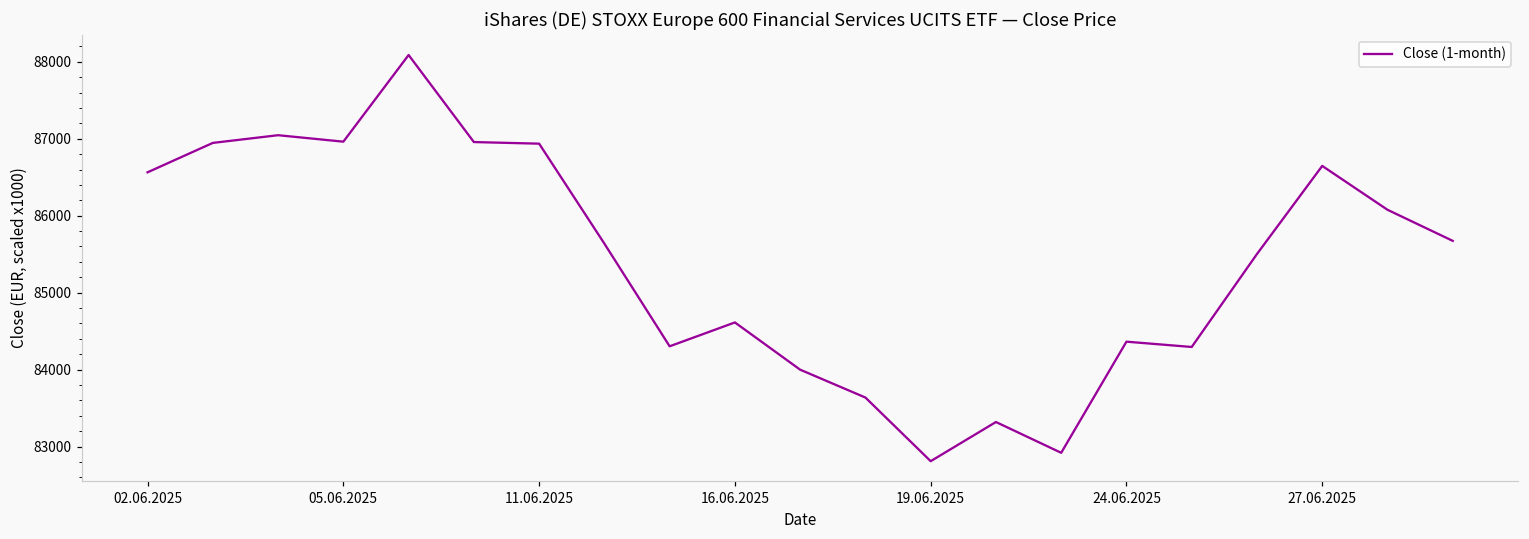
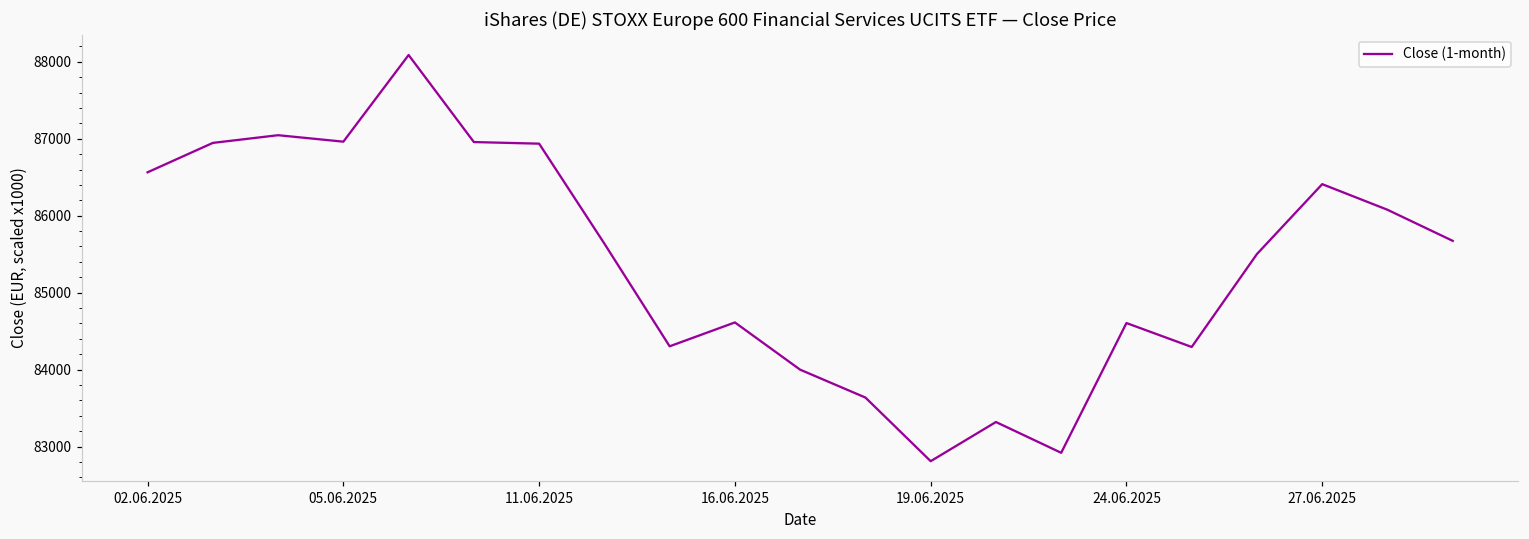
24.06.2025: 84400 -> 84600
27.06.2025: 86600 -> 86400
